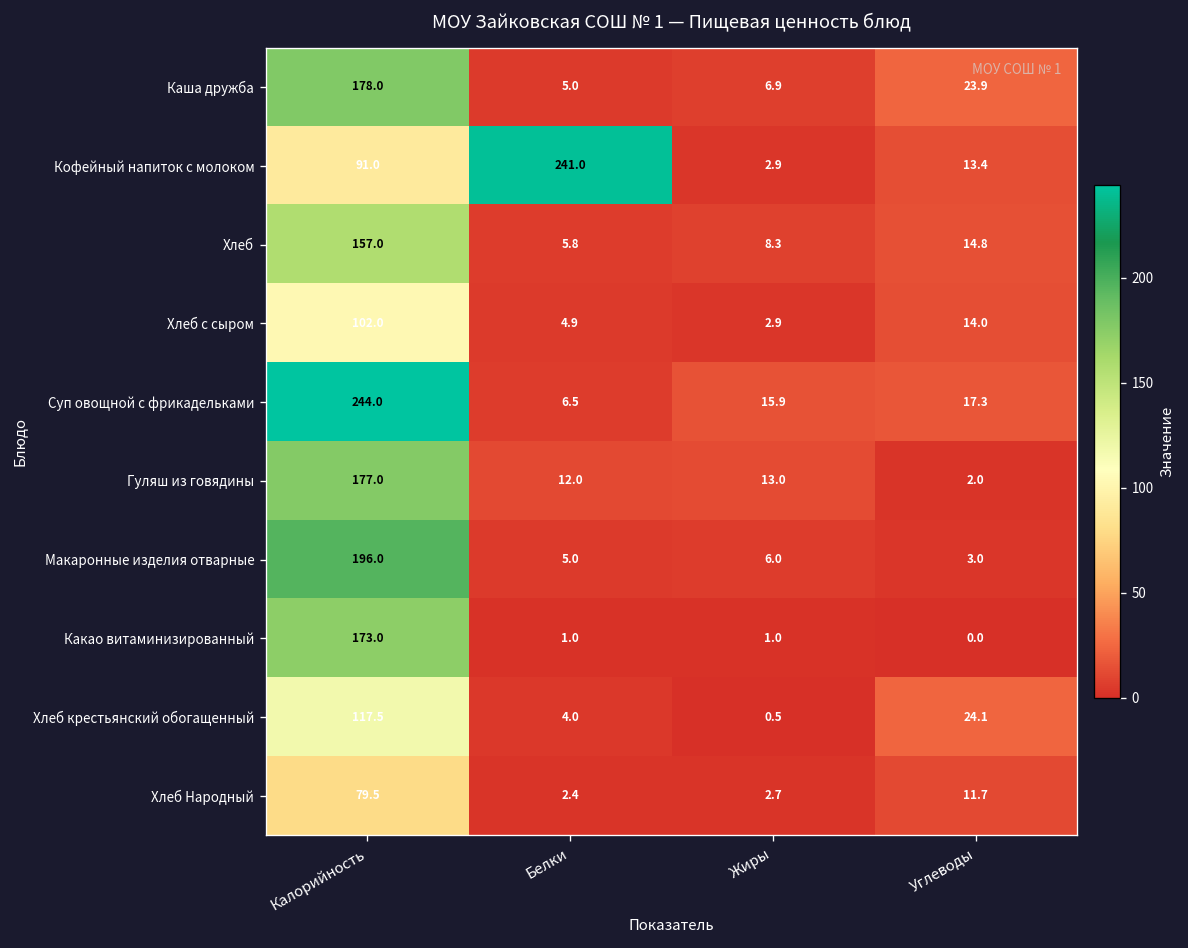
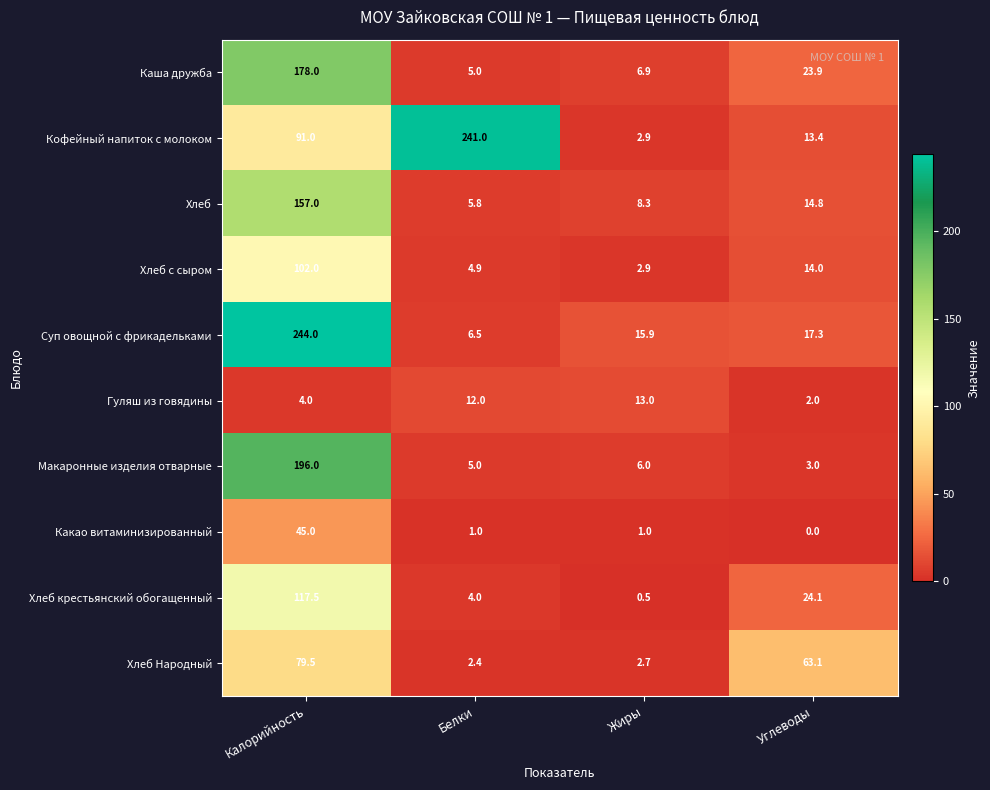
Гуляш из говядины, Калорийность: 177.0 -> 4.0
Какао витаминизированный, Калорийность: 173.0 -> 45.0
Хлеб Народный, Углеводы: 11.7 -> 63.1
